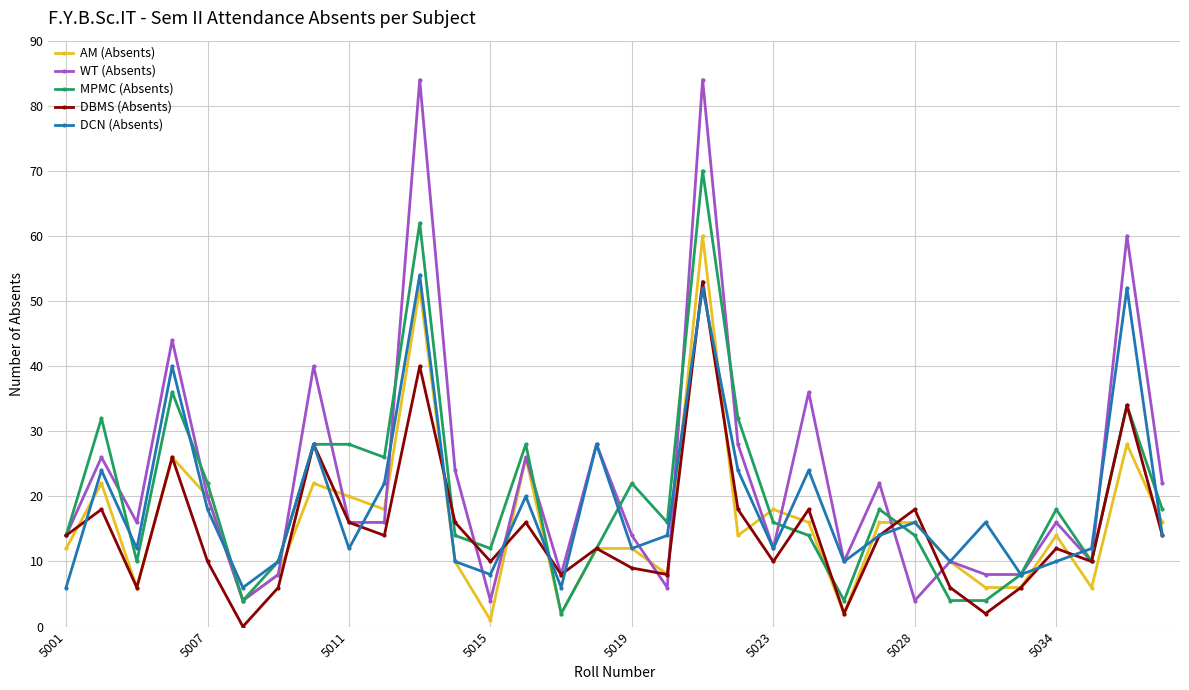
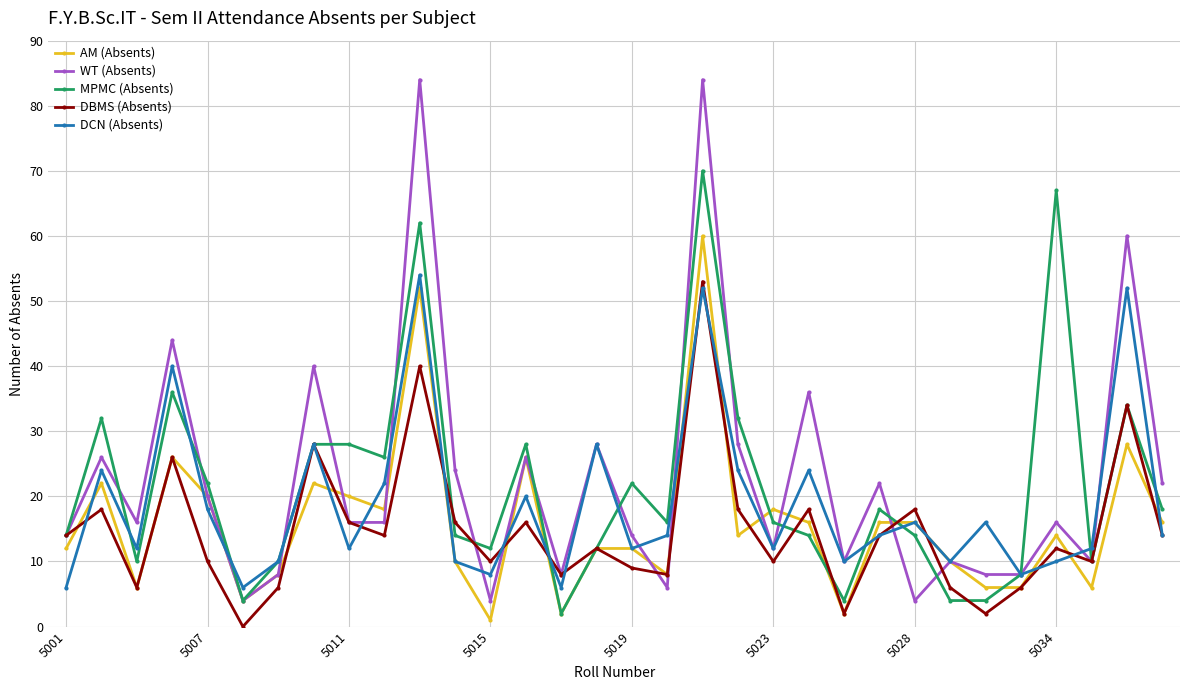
MPMC (Absents), 5034: 18 -> 67
